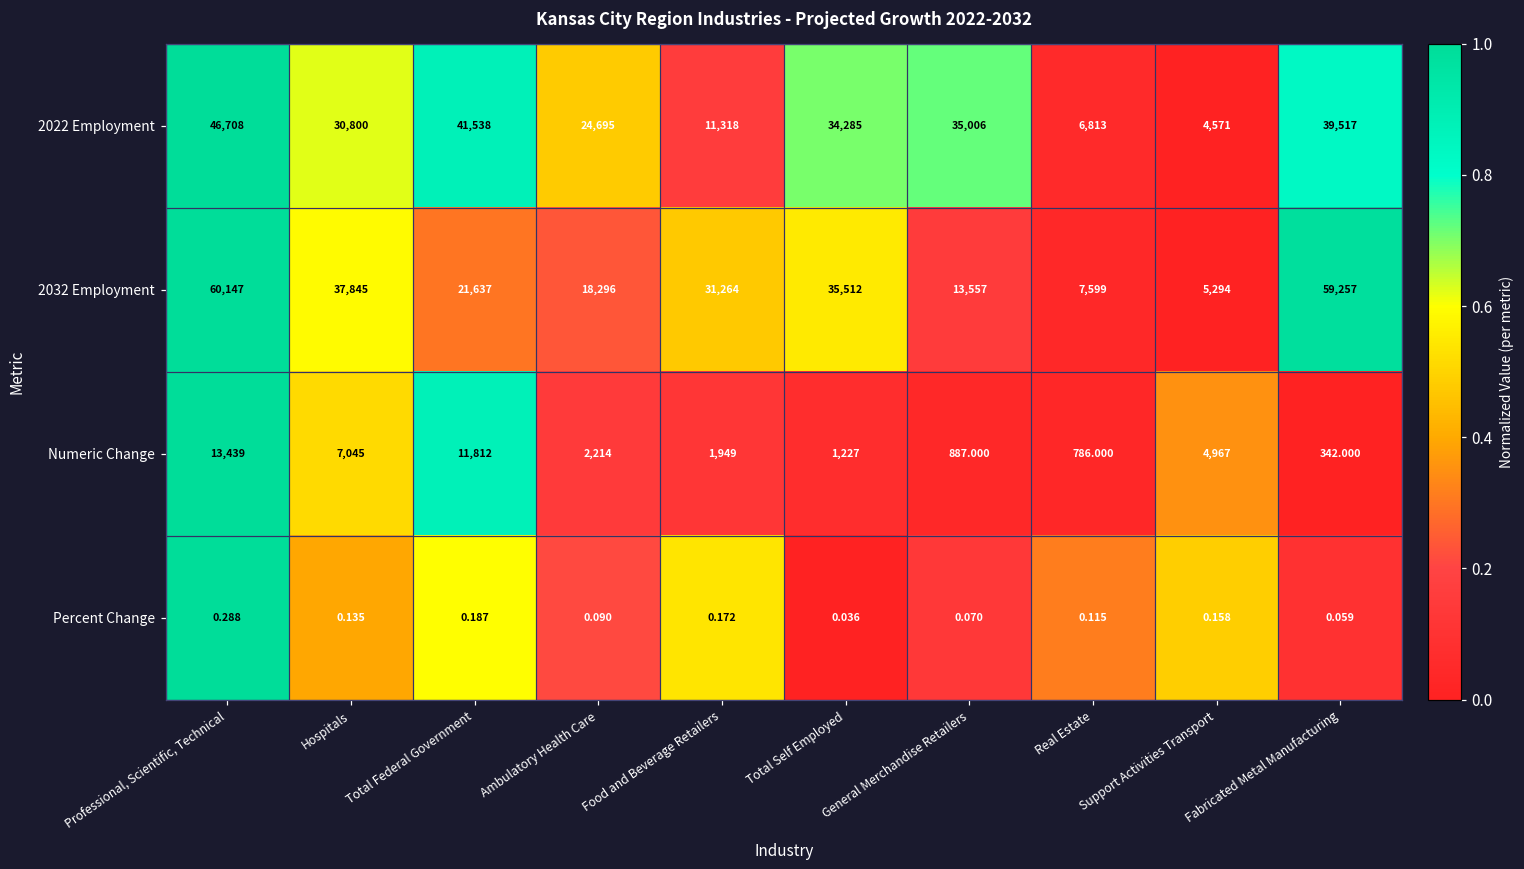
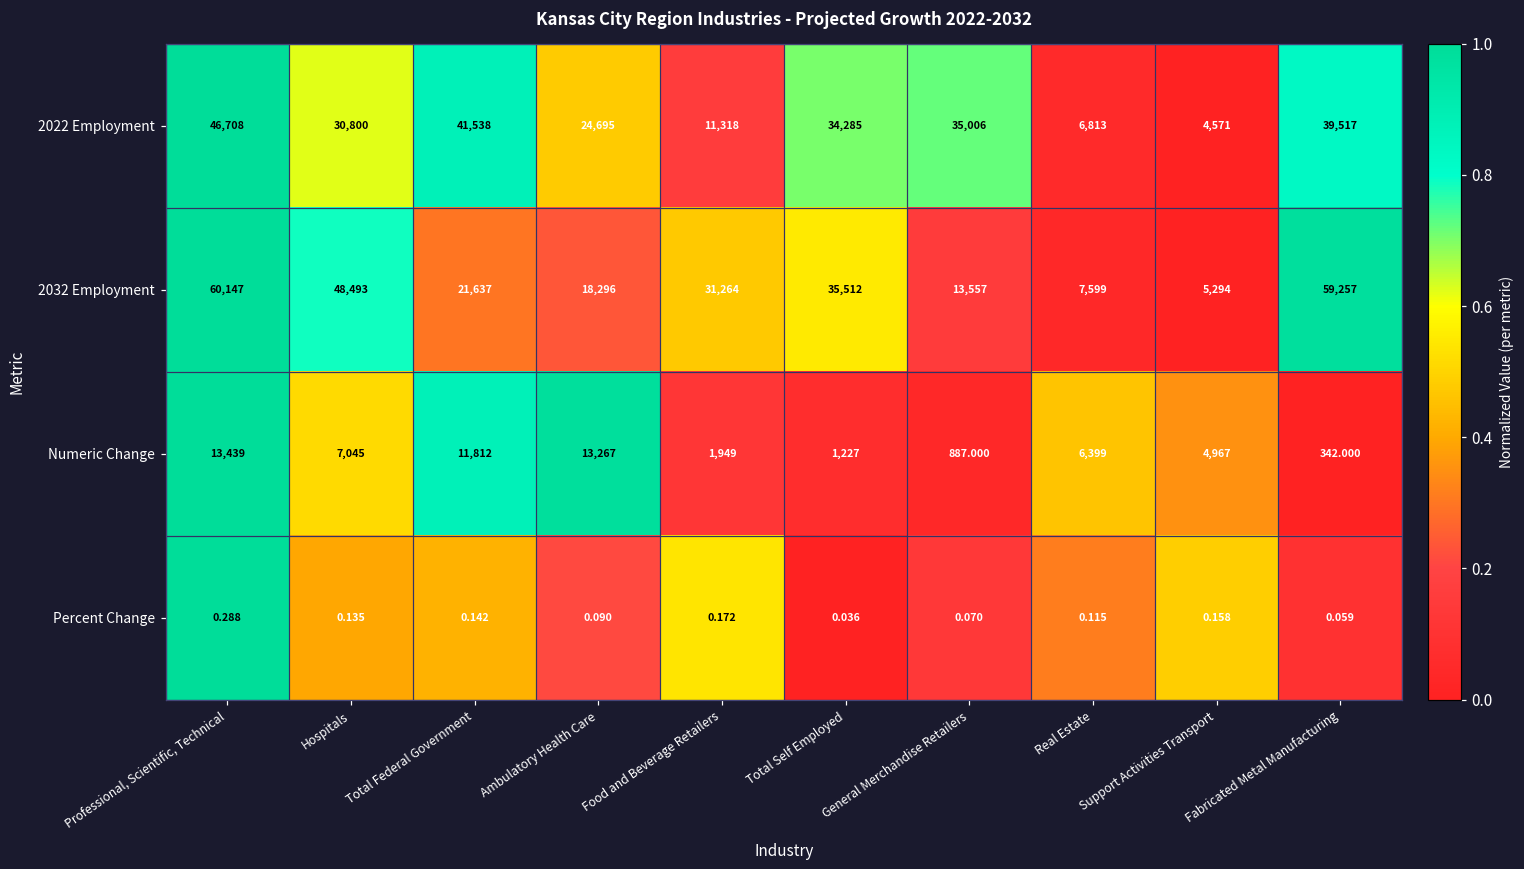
2032 Employment, Hospitals: 37,845 -> 48,493
Numeric Change, Ambulatory Health Care: 2,214 -> 13,267
Numeric Change, Real Estate: 786.000 -> 6,399
Percent Change, Total Federal Government: 0.187 -> 0.142
